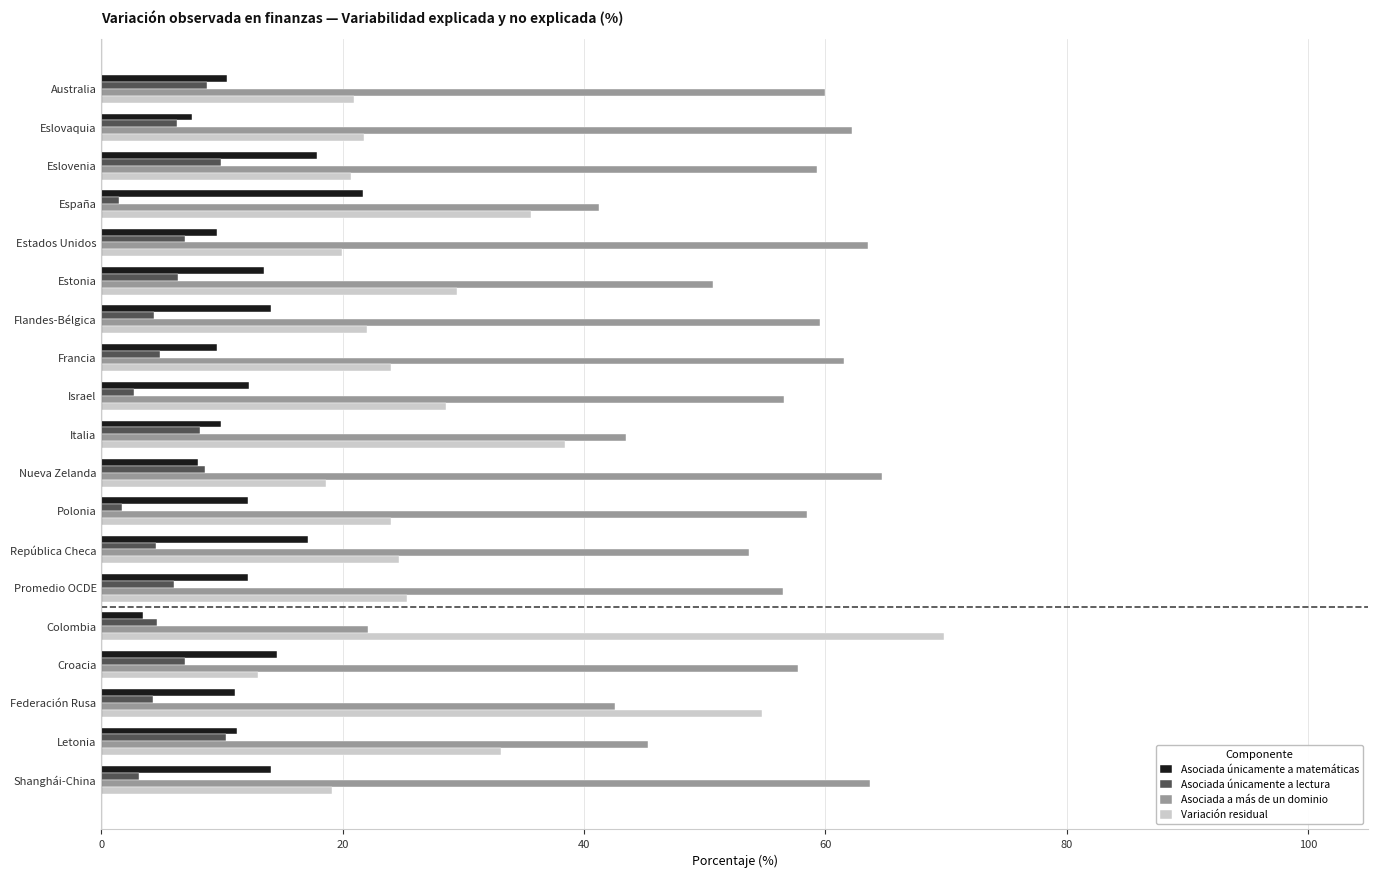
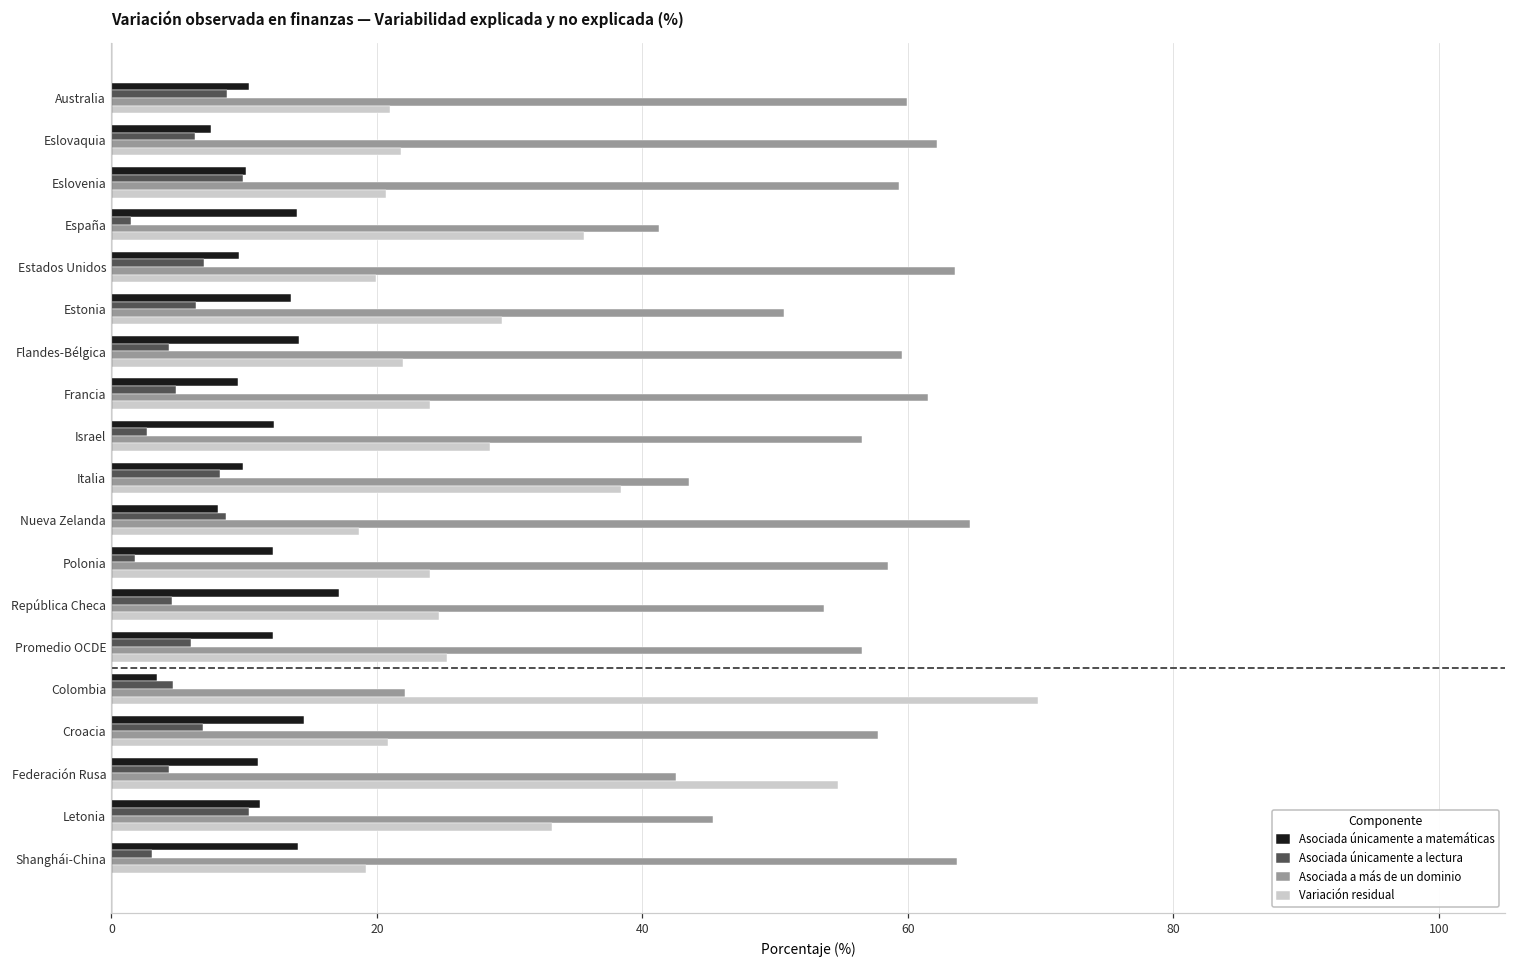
Asociada únicamente a matemáticas, Eslovenia: 17.9 -> 10.1
Asociada únicamente a matemáticas, España: 21.7 -> 14.0
Variación residual, Croacia: 13.0 -> 20.8
